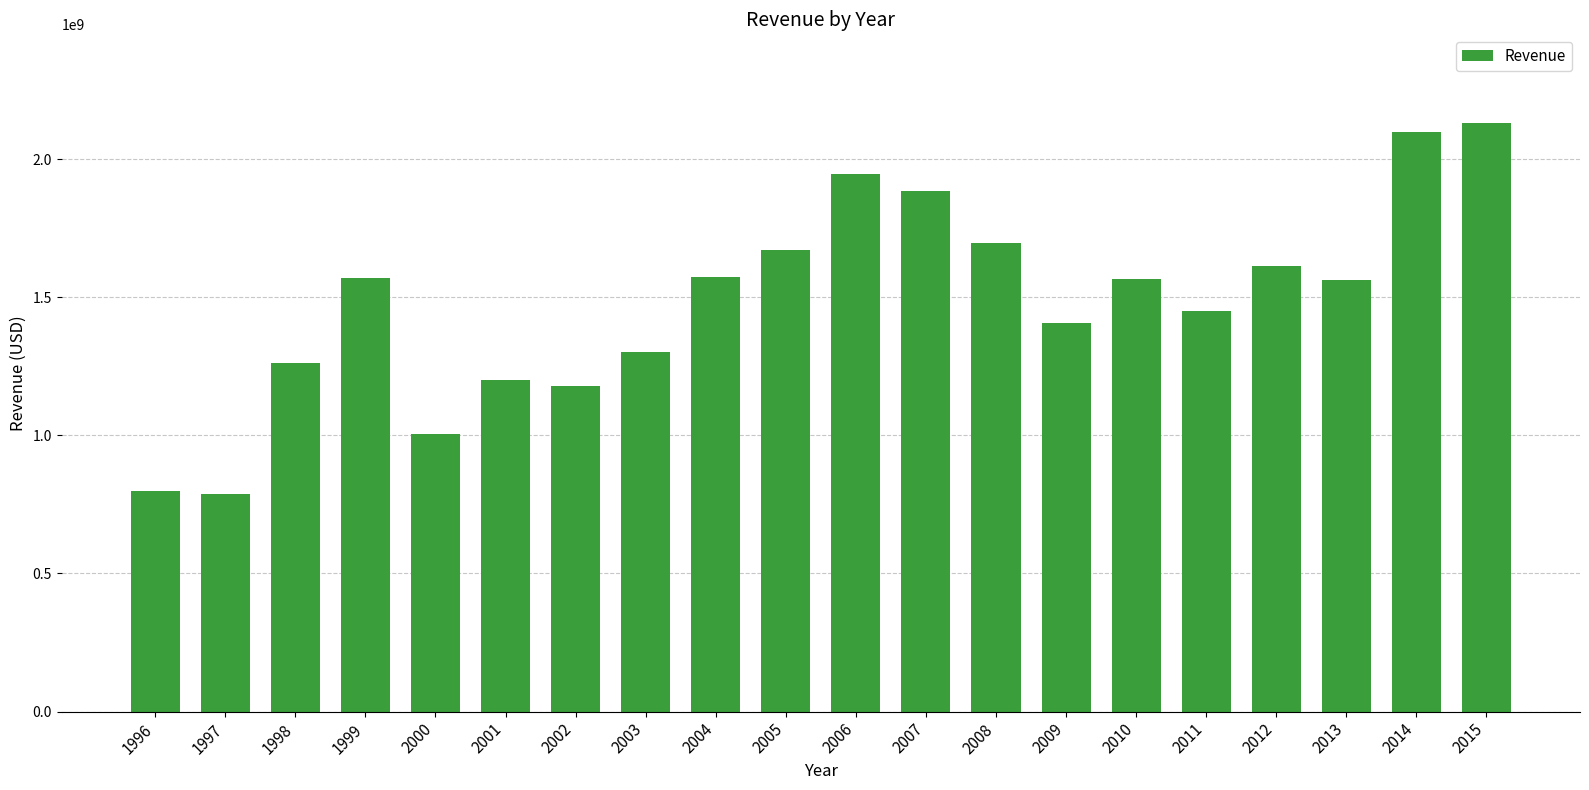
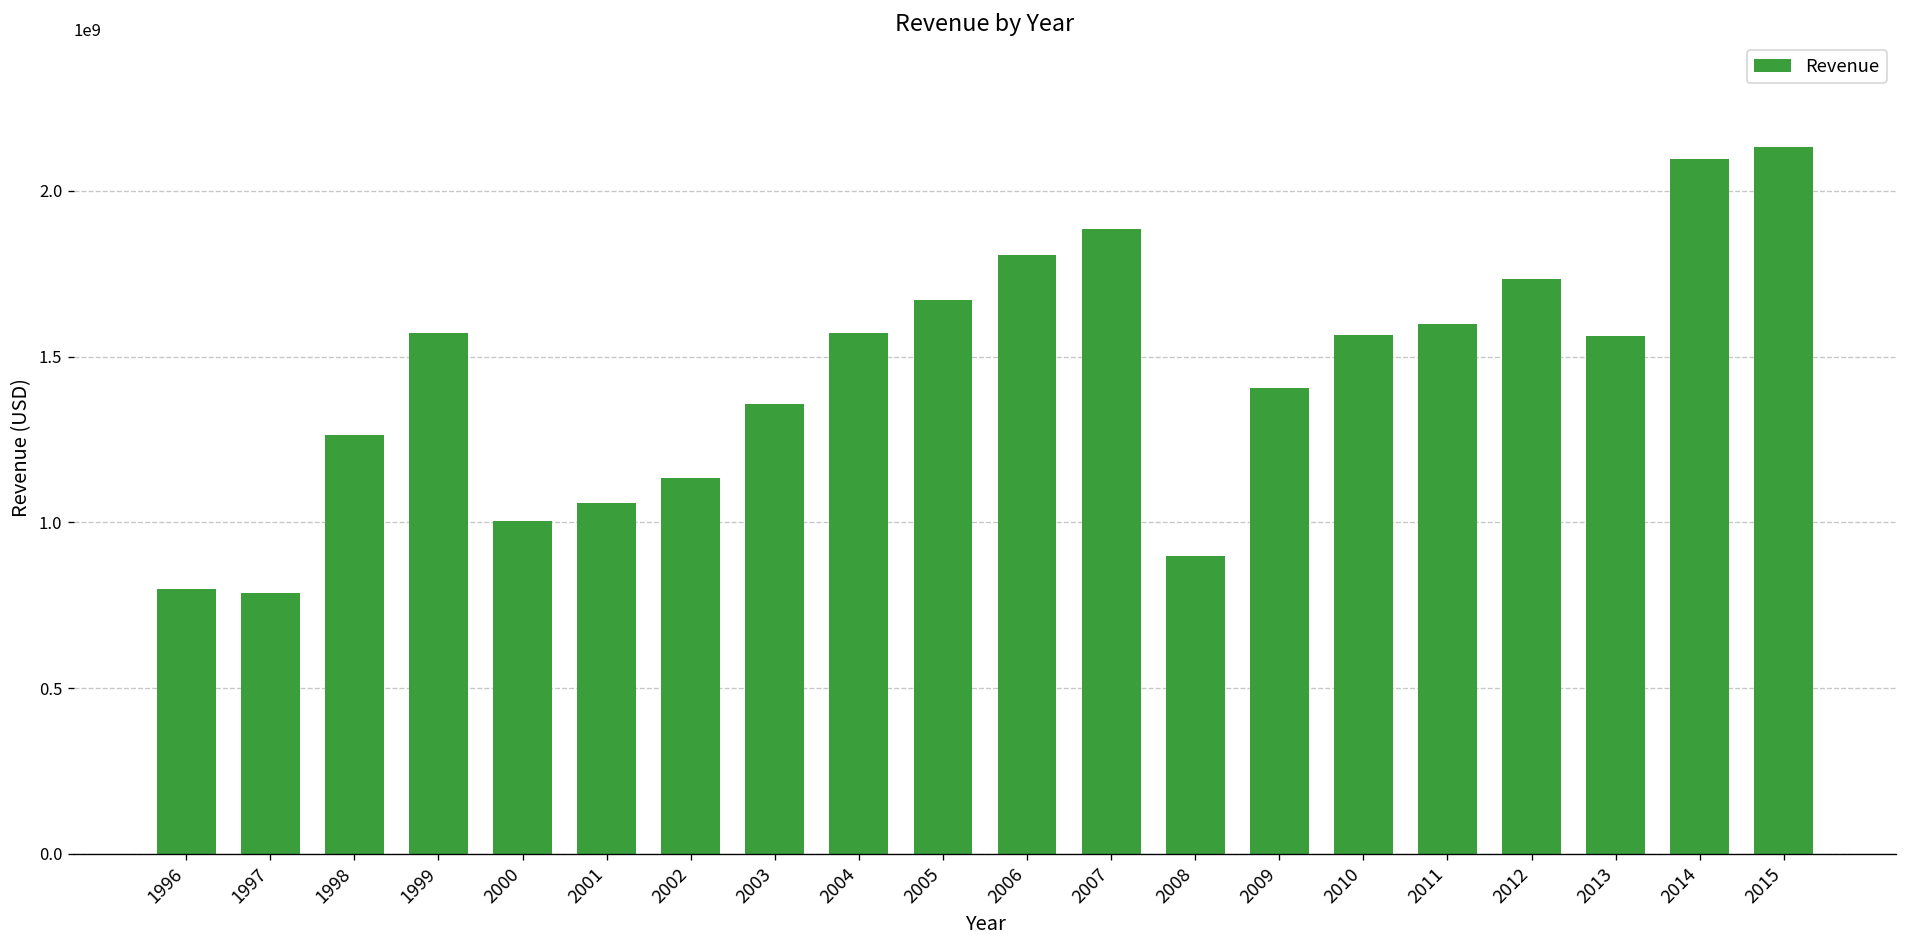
2001: 1200000000 -> 1060000000
2002: 1180000000 -> 1140000000
2003: 1300000000 -> 1360000000
2006: 1950000000 -> 1810000000
2008: 1700000000 -> 900000000
2011: 1450000000 -> 1600000000
2012: 1610000000 -> 1730000000
